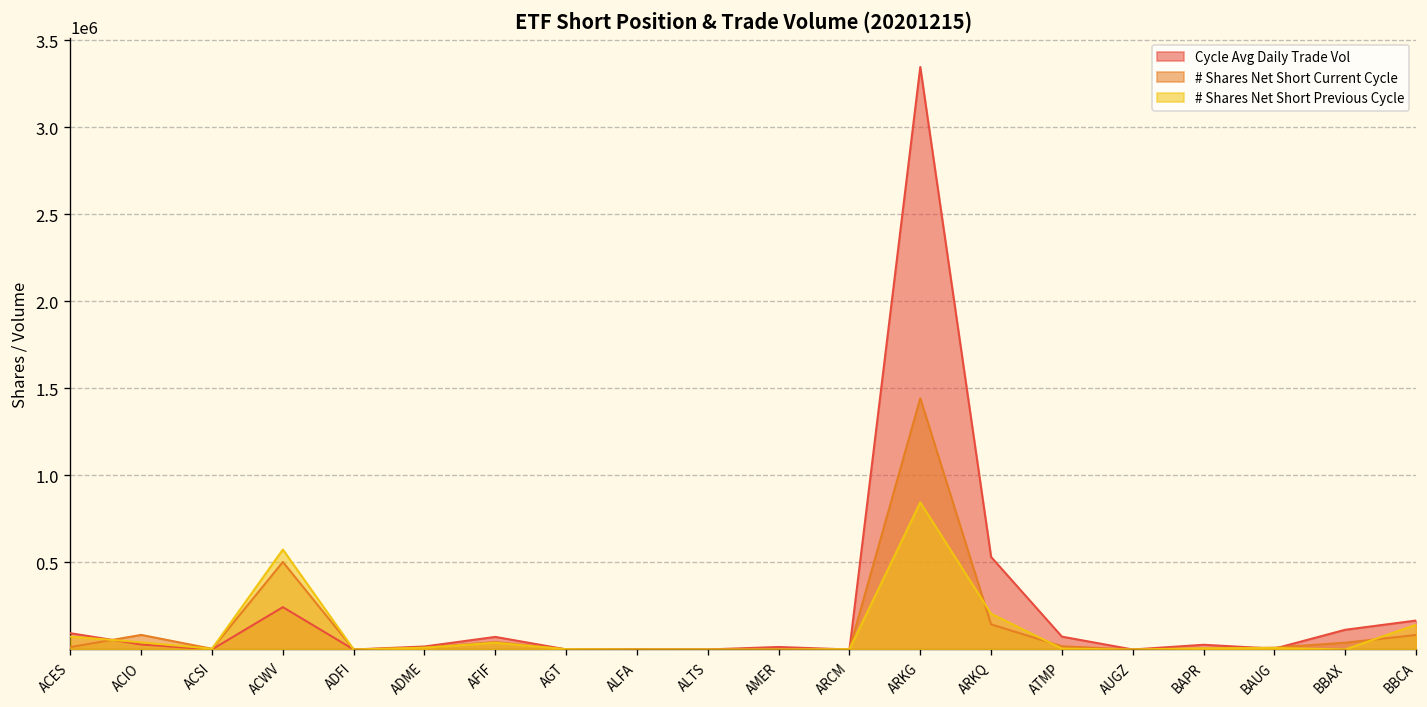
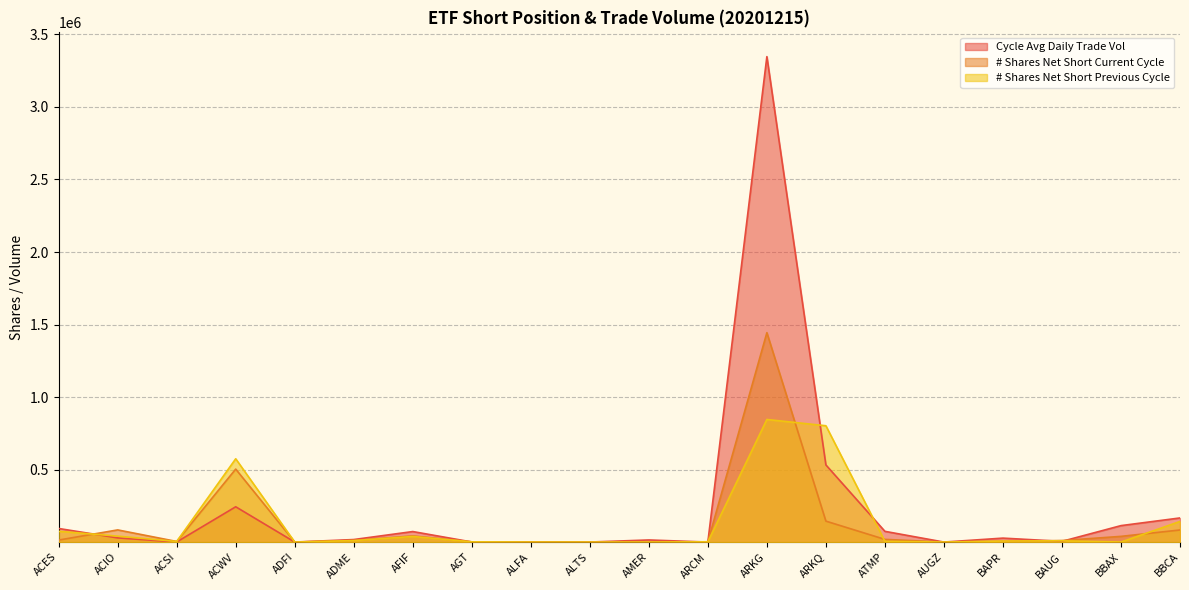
# Shares Net Short Previous Cycle, ARKQ: 210000 -> 800000
